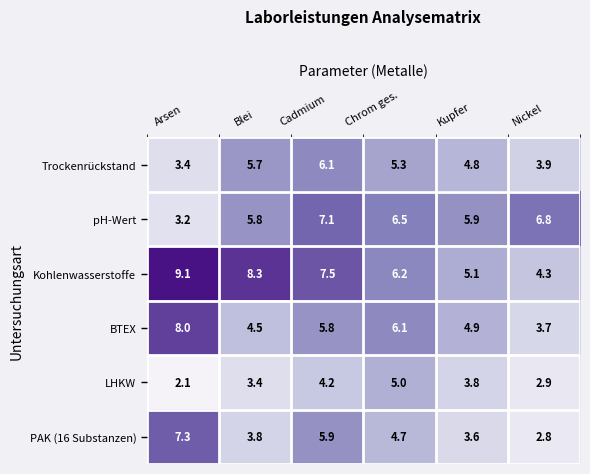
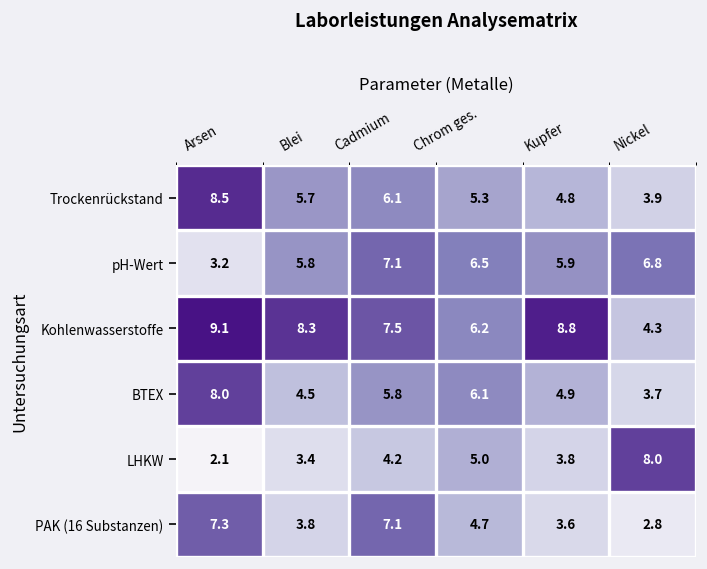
Trockenrückstand, Arsen: 3.4 -> 8.5
Kohlenwasserstoffe, Kupfer: 5.1 -> 8.8
LHKW, Nickel: 2.9 -> 8.0
PAK (16 Substanzen), Cadmium: 5.9 -> 7.1
